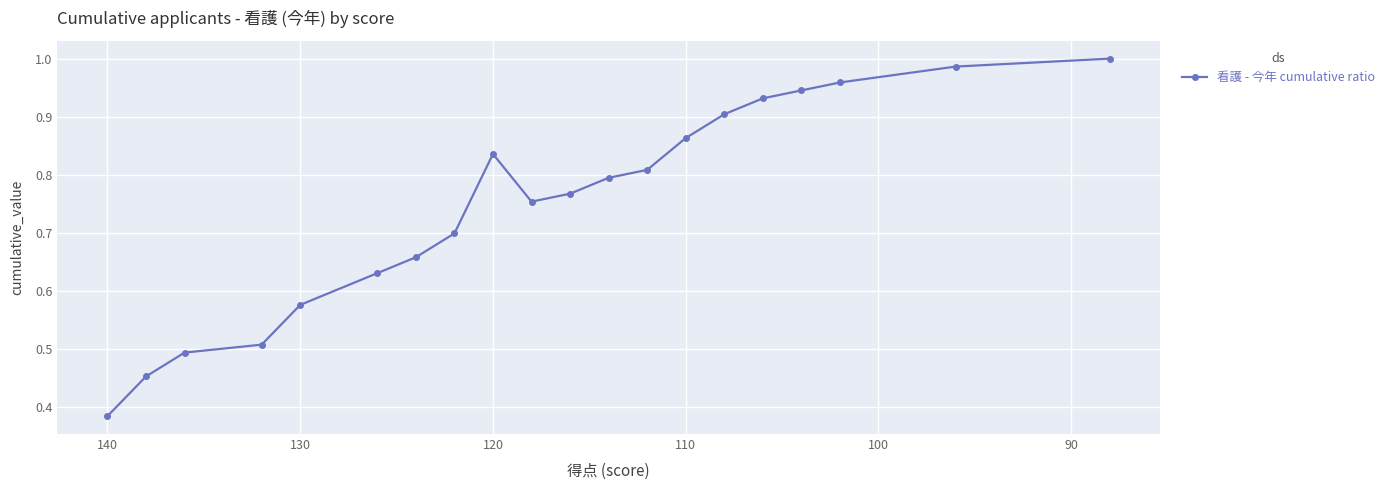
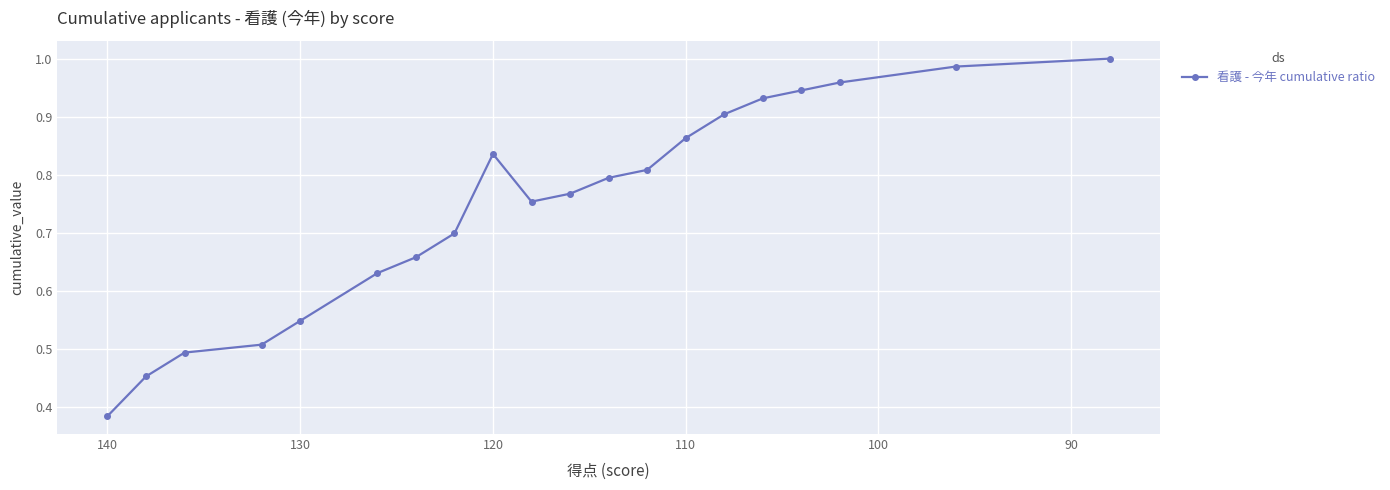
130: 0.58 -> 0.55
